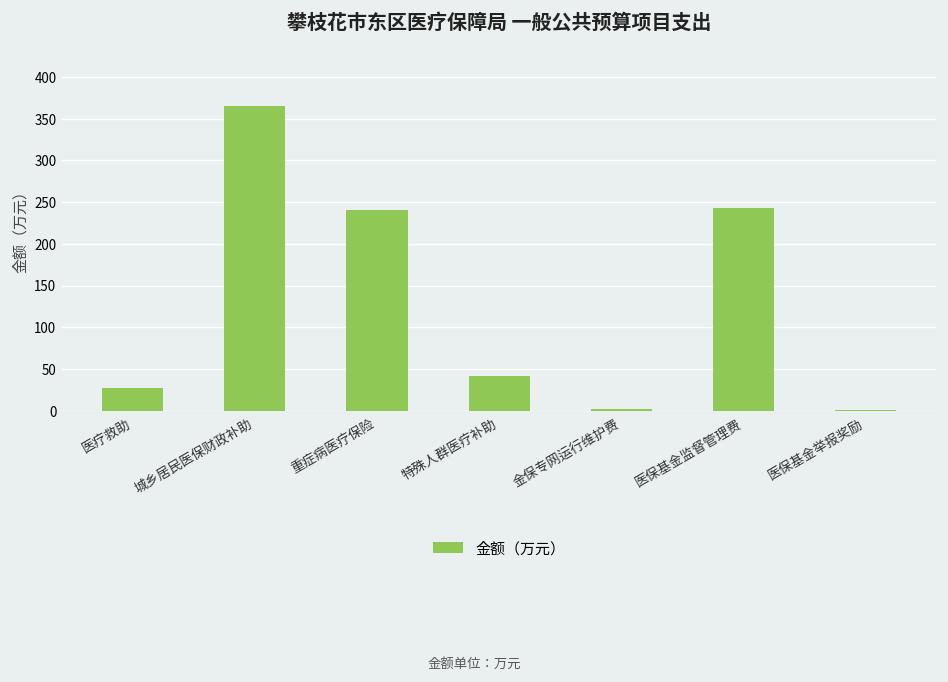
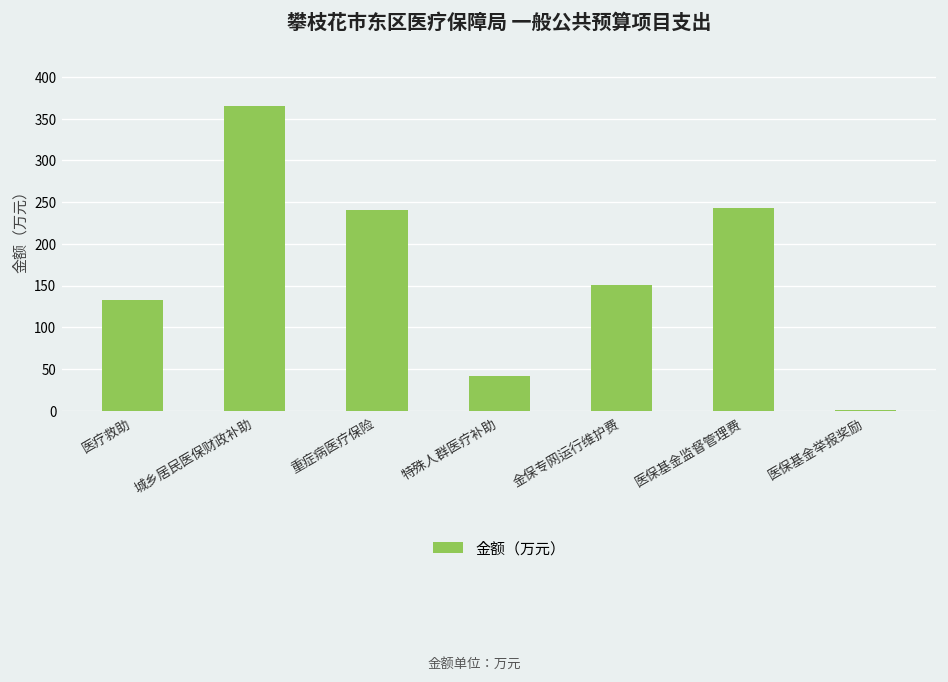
医疗救助: 30 -> 130
金保专网运行维护费: 0 -> 150
